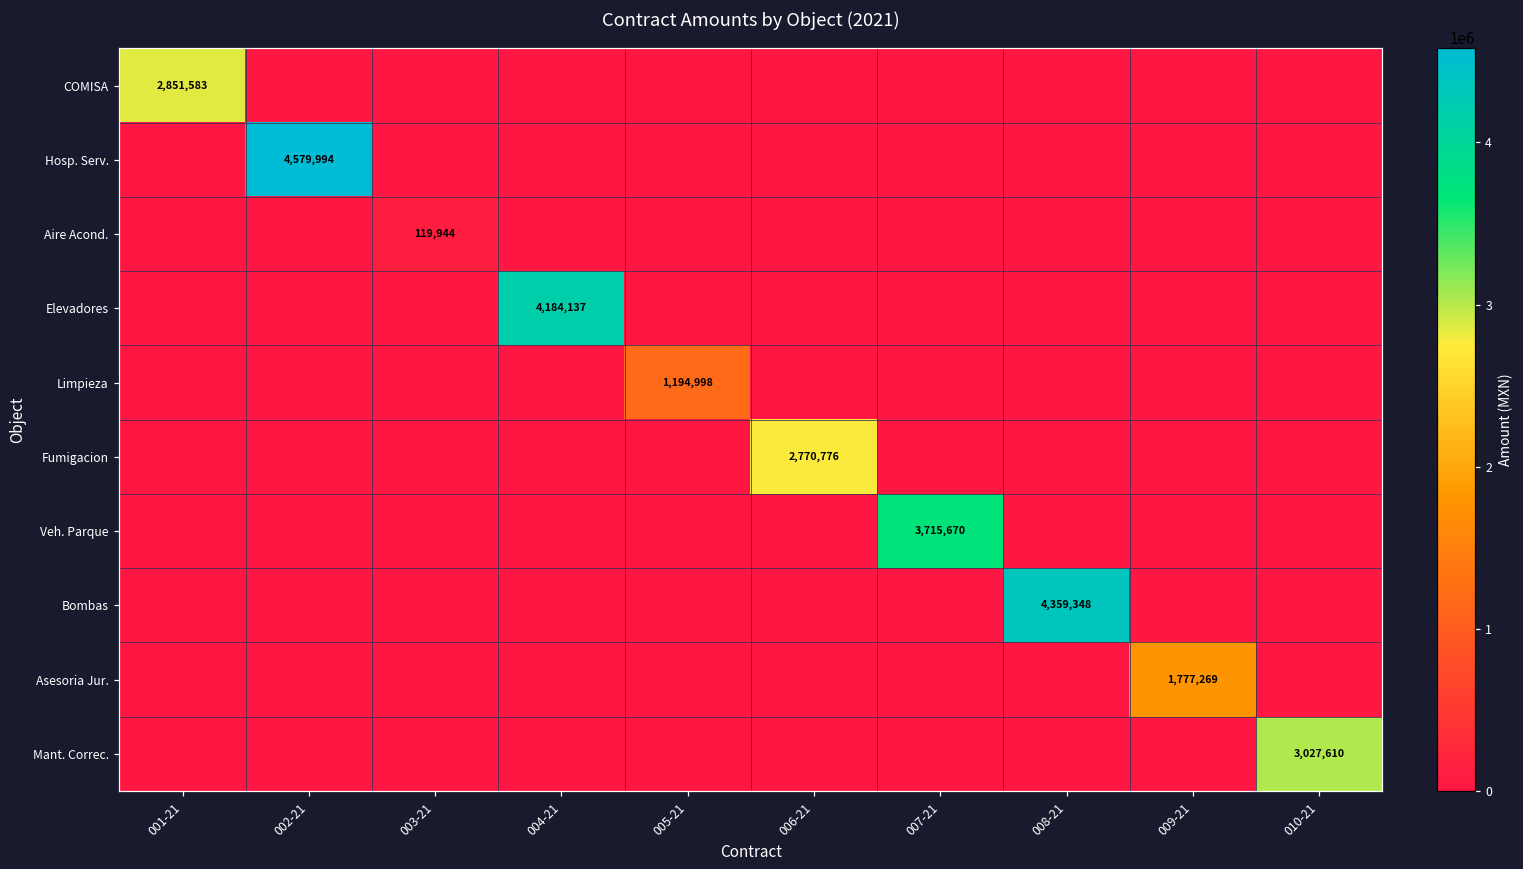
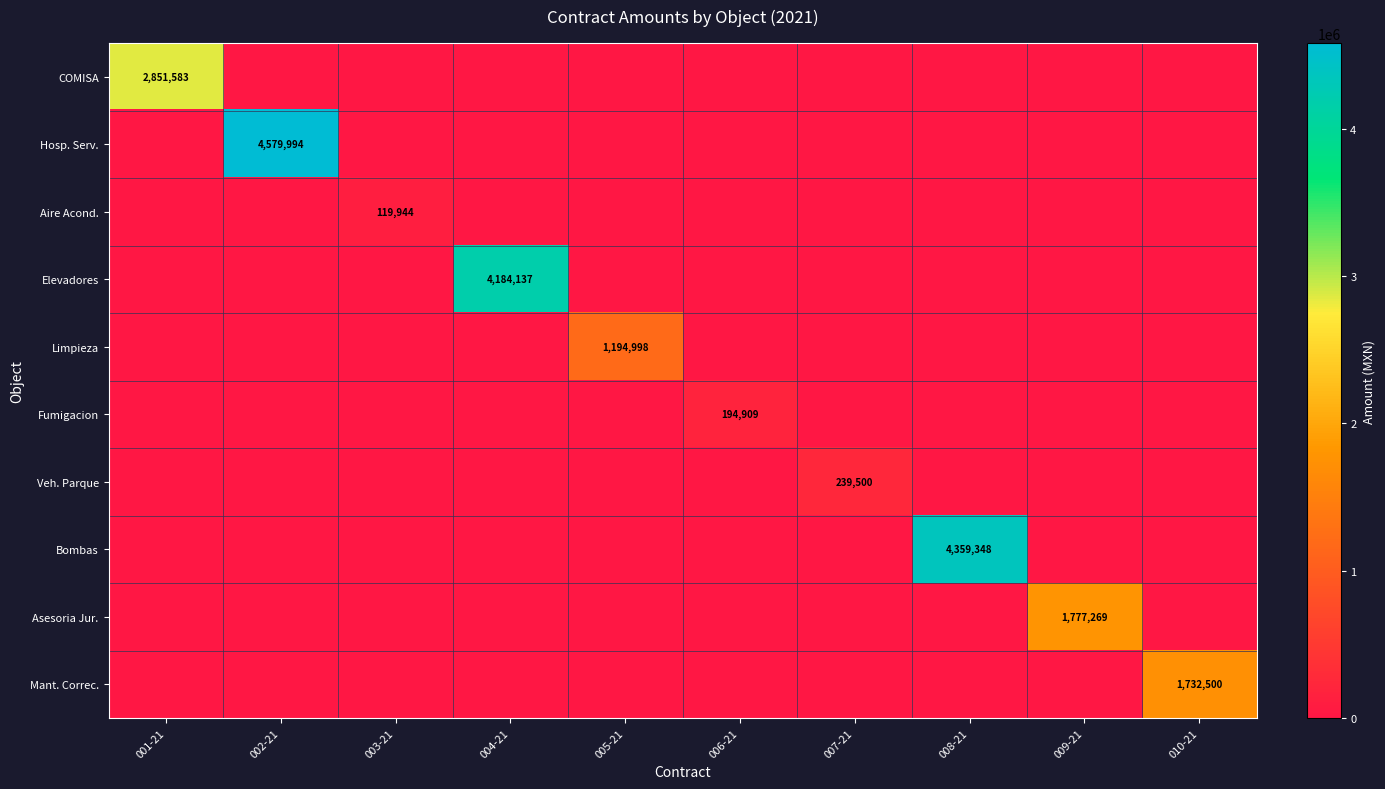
Fumigacion, 006-21: 2,770,776 -> 194,909
Veh. Parque, 007-21: 3,715,670 -> 239,500
Mant. Correc., 010-21: 3,027,610 -> 1,732,500
